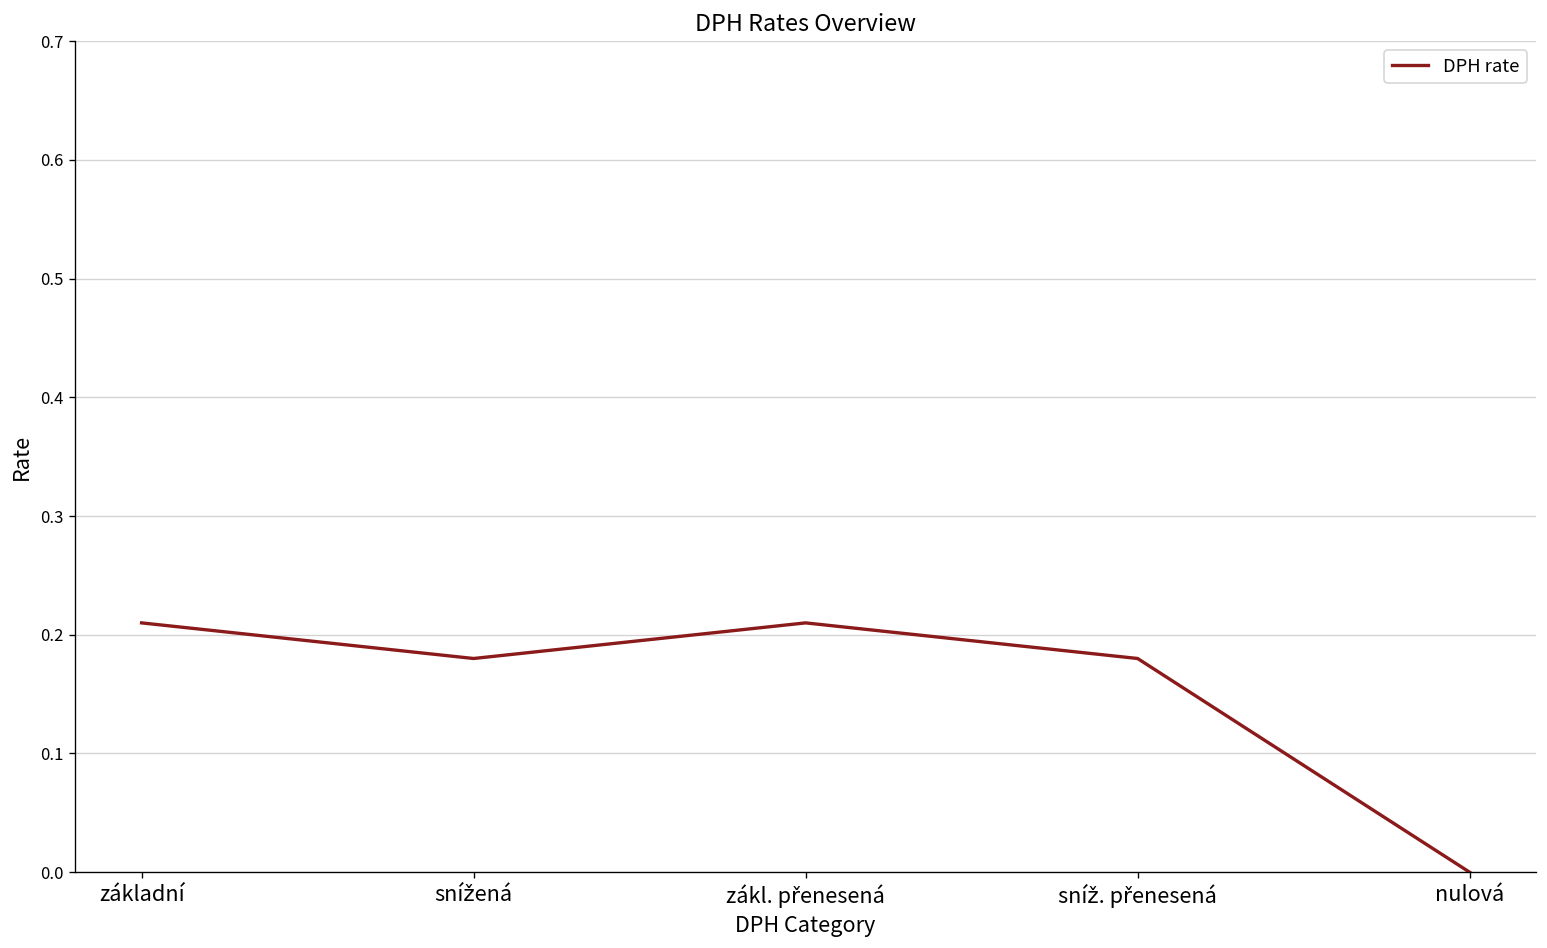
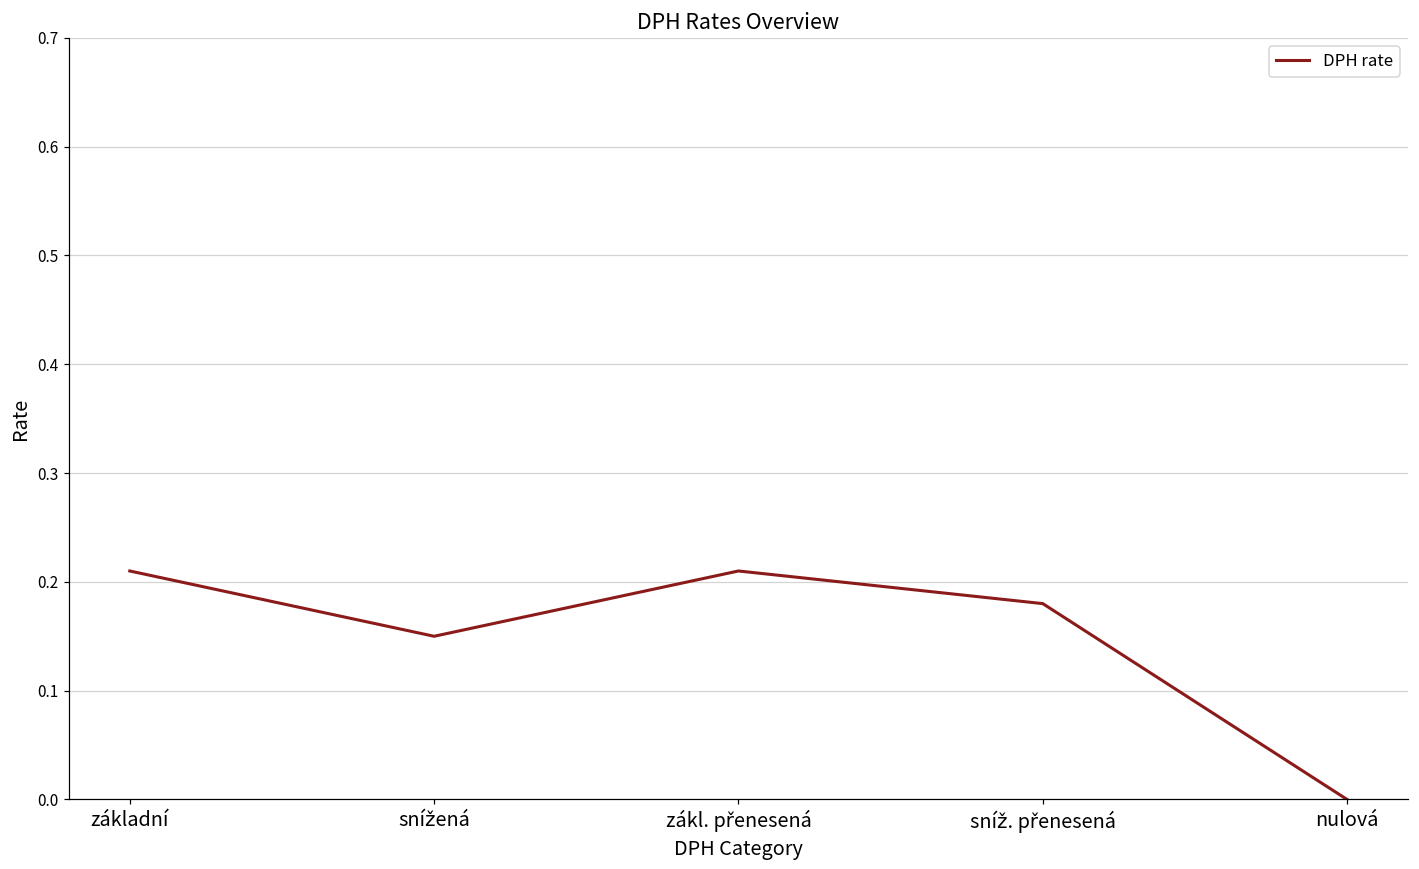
snížená: 0.18 -> 0.15
